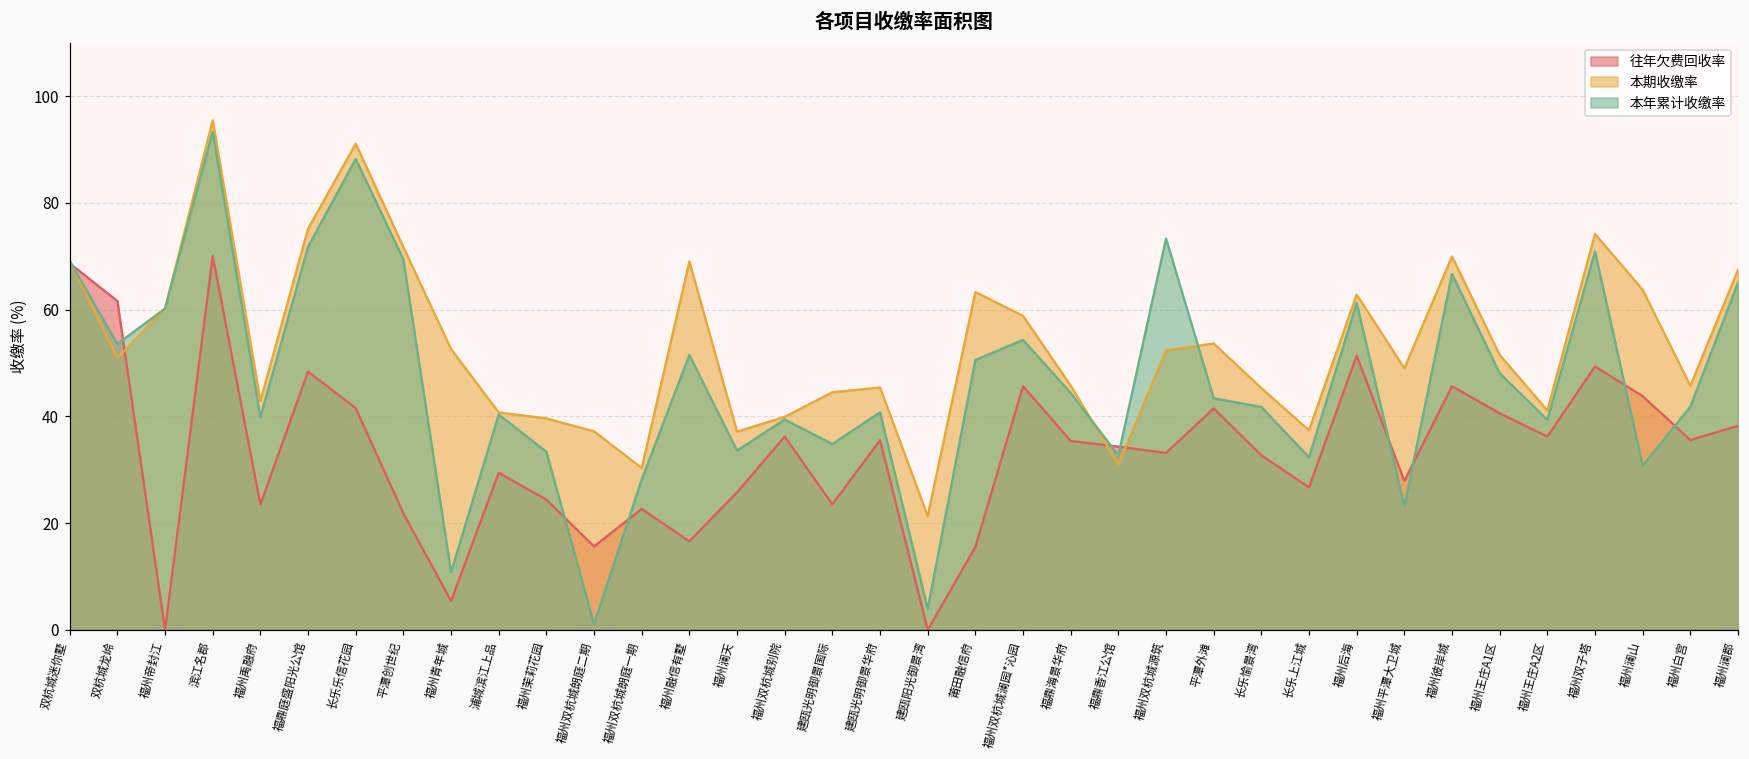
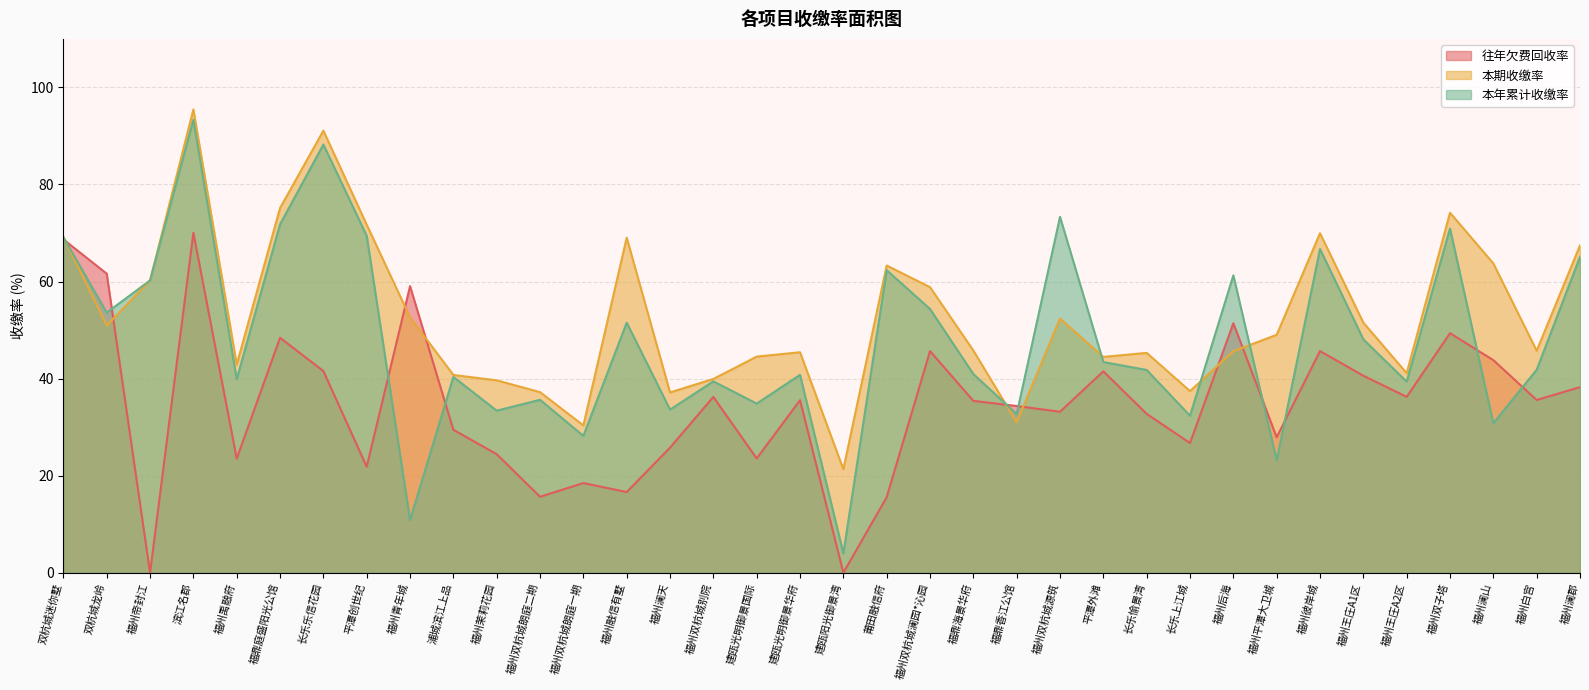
往年欠费回收率, 福州青年城: 5 -> 59
本年累计收缴率, 福州双杭城朗庭二期: 1 -> 36
往年欠费回收率, 福州双杭城朗庭一期: 23 -> 18
本年累计收缴率, 莆田融信府: 51 -> 62
本年累计收缴率, 福鼎海景华府: 44 -> 41
本期收缴率, 平潭外滩: 54 -> 44
本期收缴率, 福州后海: 63 -> 46
